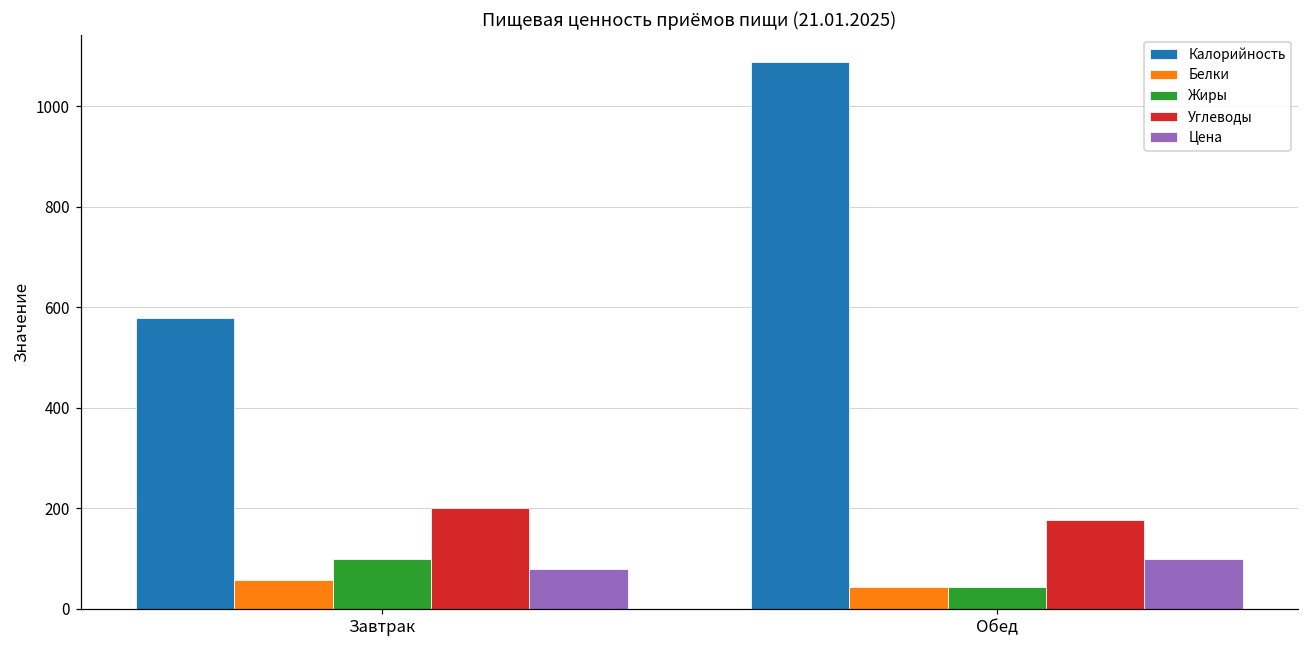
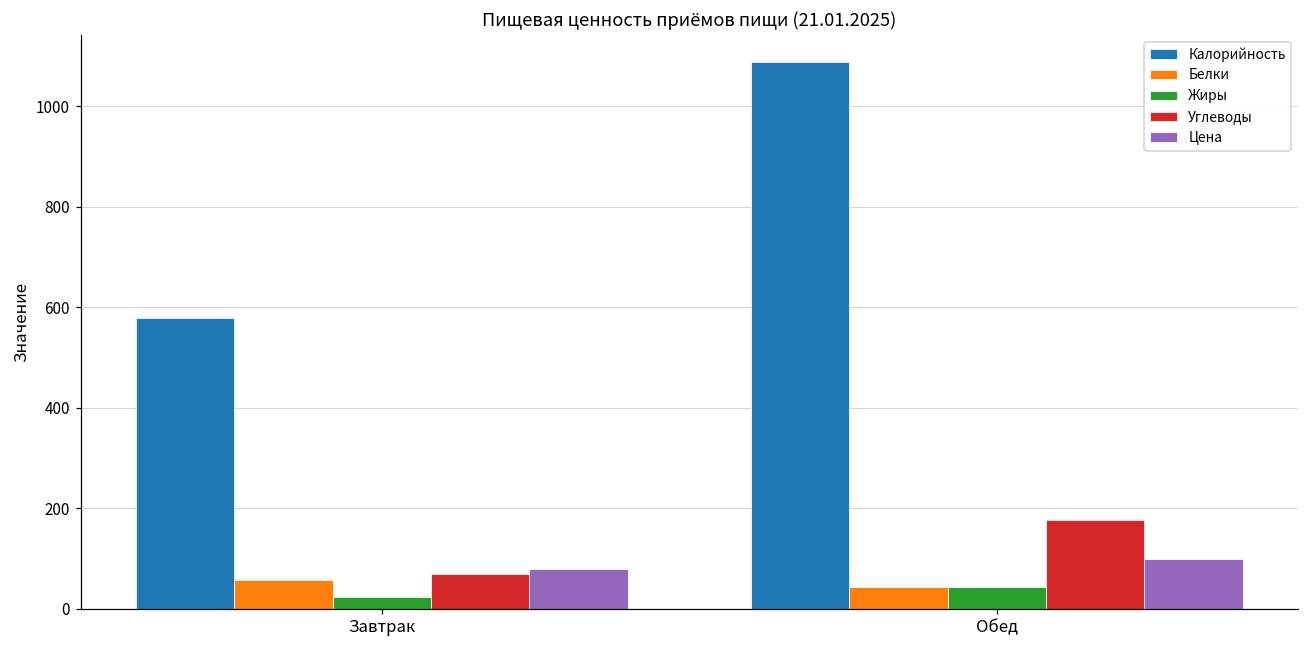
Жиры, Завтрак: 100 -> 20
Углеводы, Завтрак: 200 -> 70
